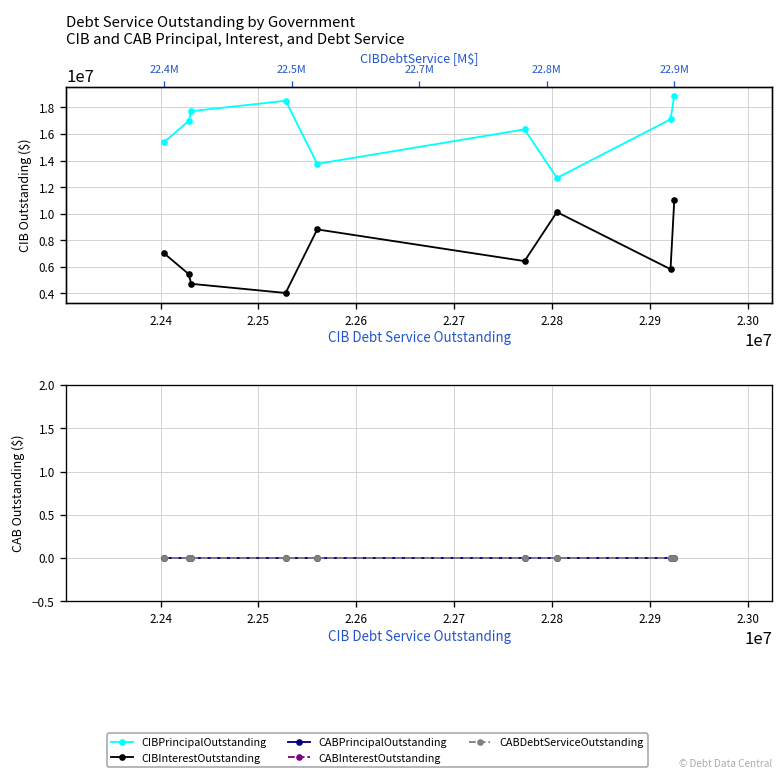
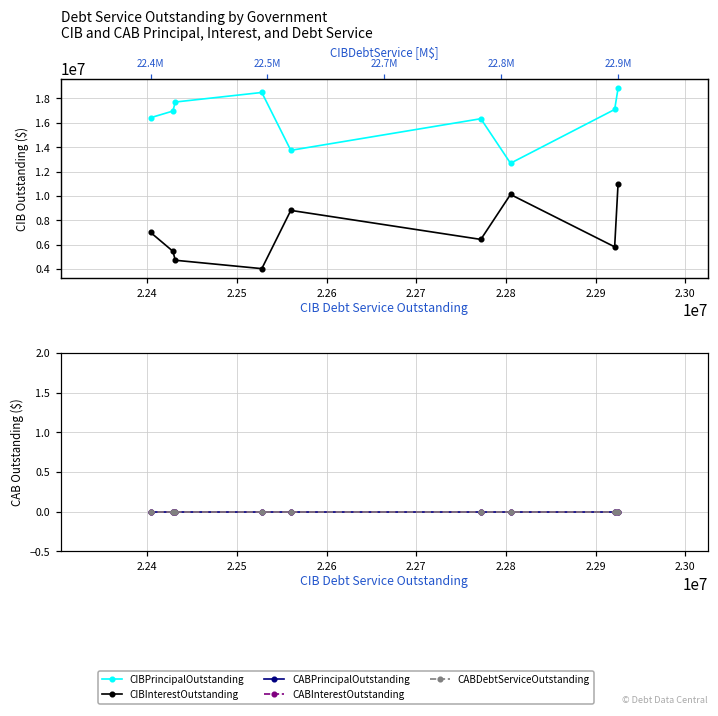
Debt Service Outstanding by Government CIB and CAB Principal, Interest, and Debt Service, CIBPrincipalOutstanding, 22.4M: 15400000 -> 16400000
